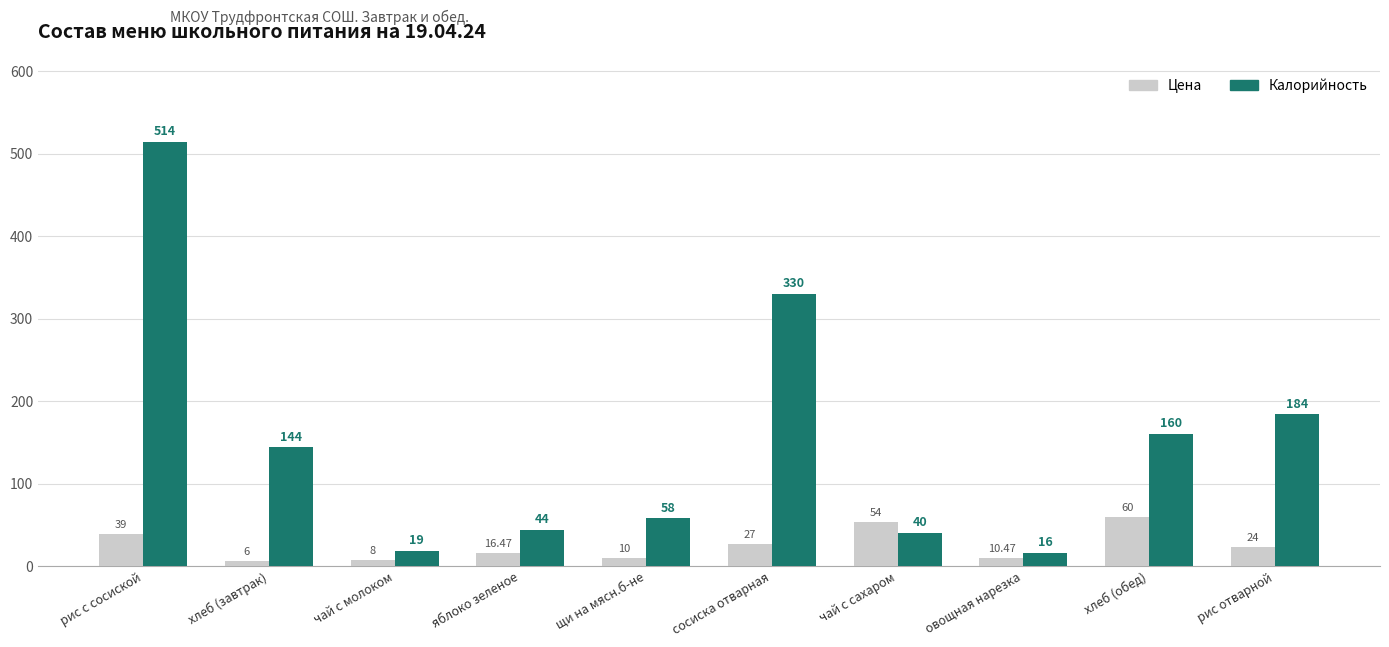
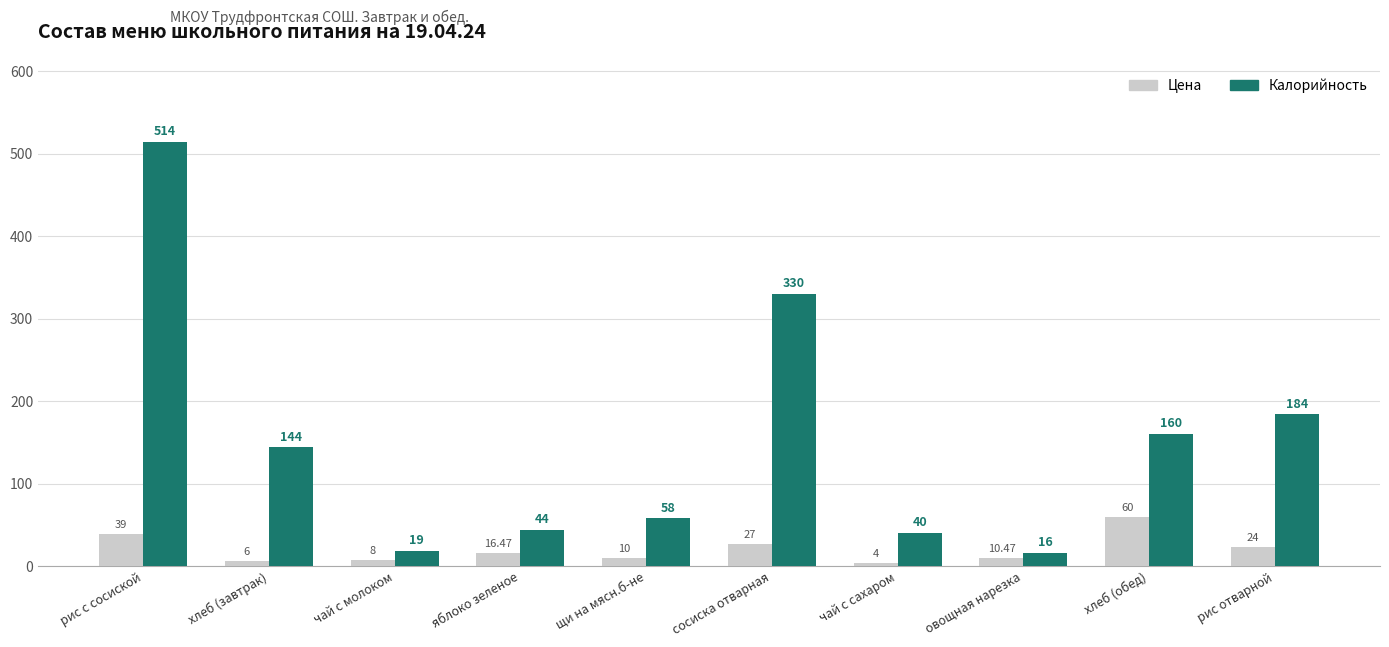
Цена, чай с сахаром: 54 -> 4
